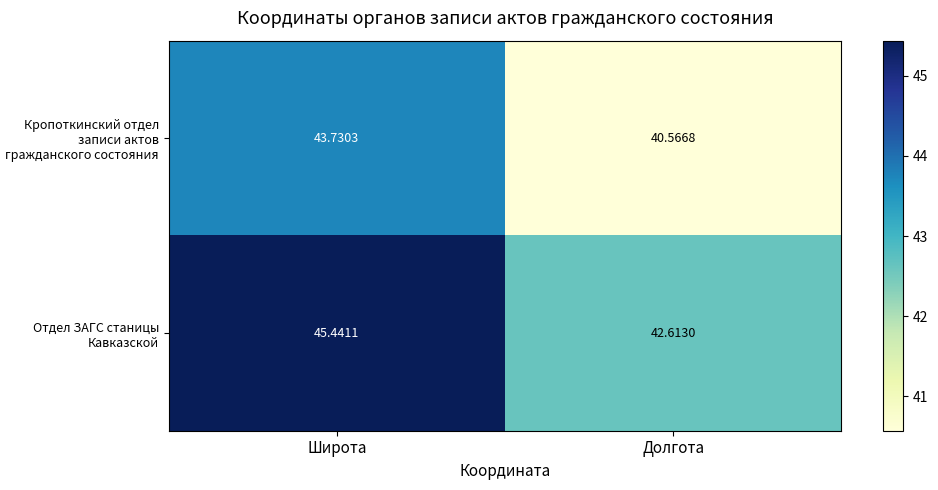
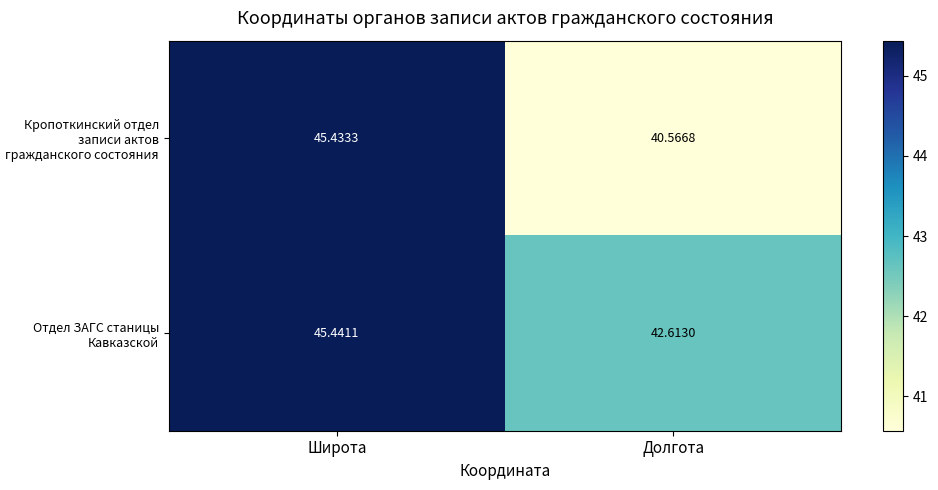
Кропоткинский отдел записи актов гражданского состояния, Широта: 43.7303 -> 45.4333
